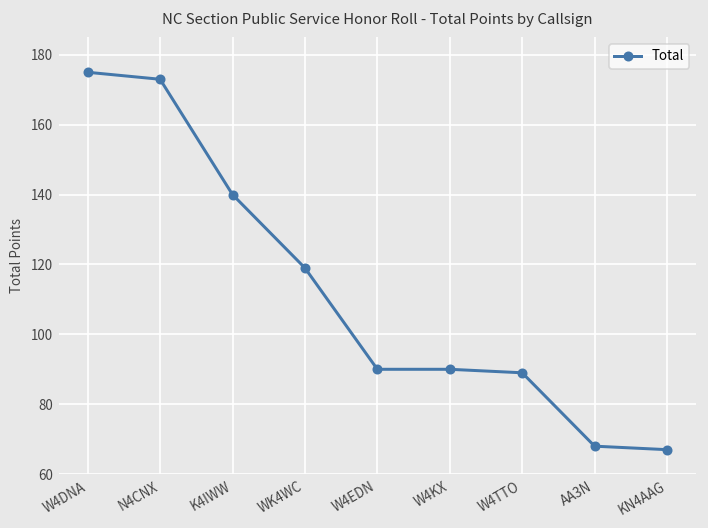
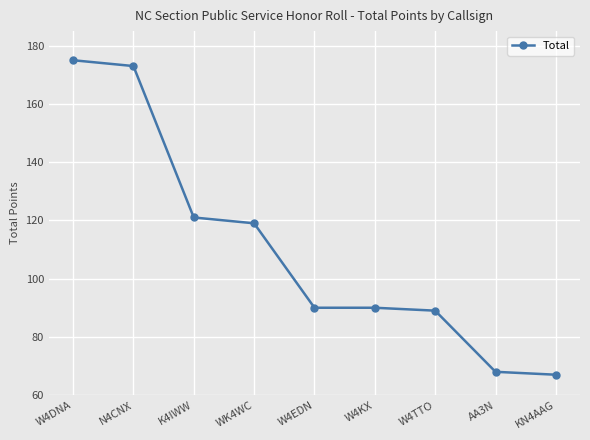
K4IWW: 140 -> 121
